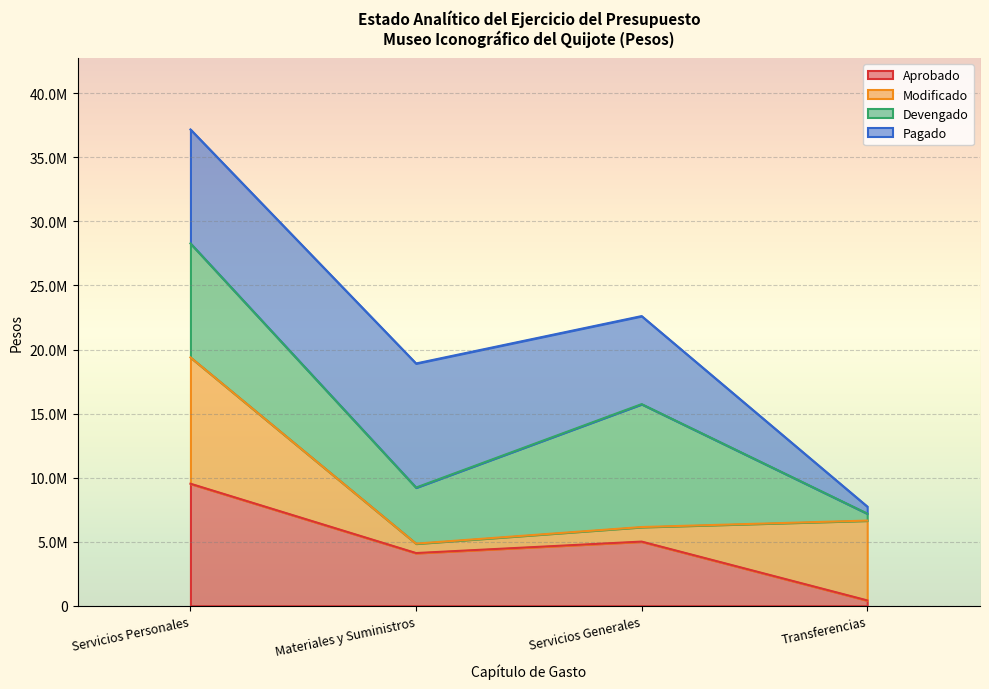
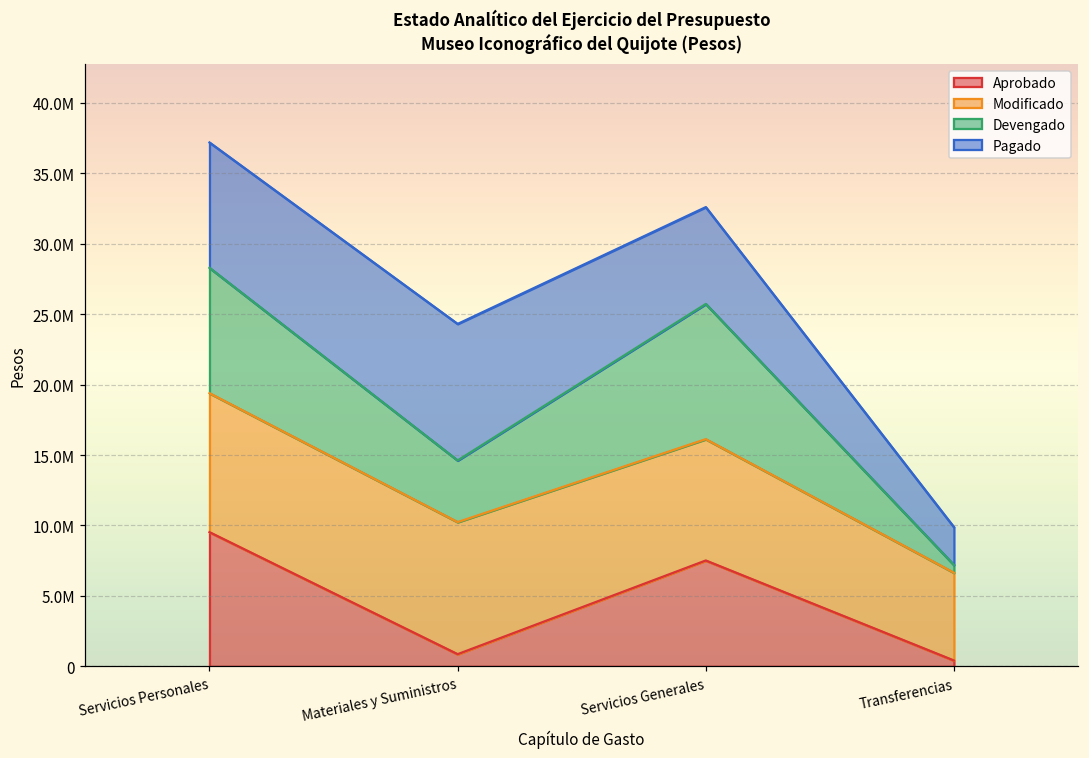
Aprobado, Materiales y Suministros: 4100000 -> 900000
Modificado, Materiales y Suministros: 700000 -> 9400000
Aprobado, Servicios Generales: 5000000 -> 7500000
Modificado, Servicios Generales: 1100000 -> 8600000
Pagado, Transferencias: 500000 -> 2700000
